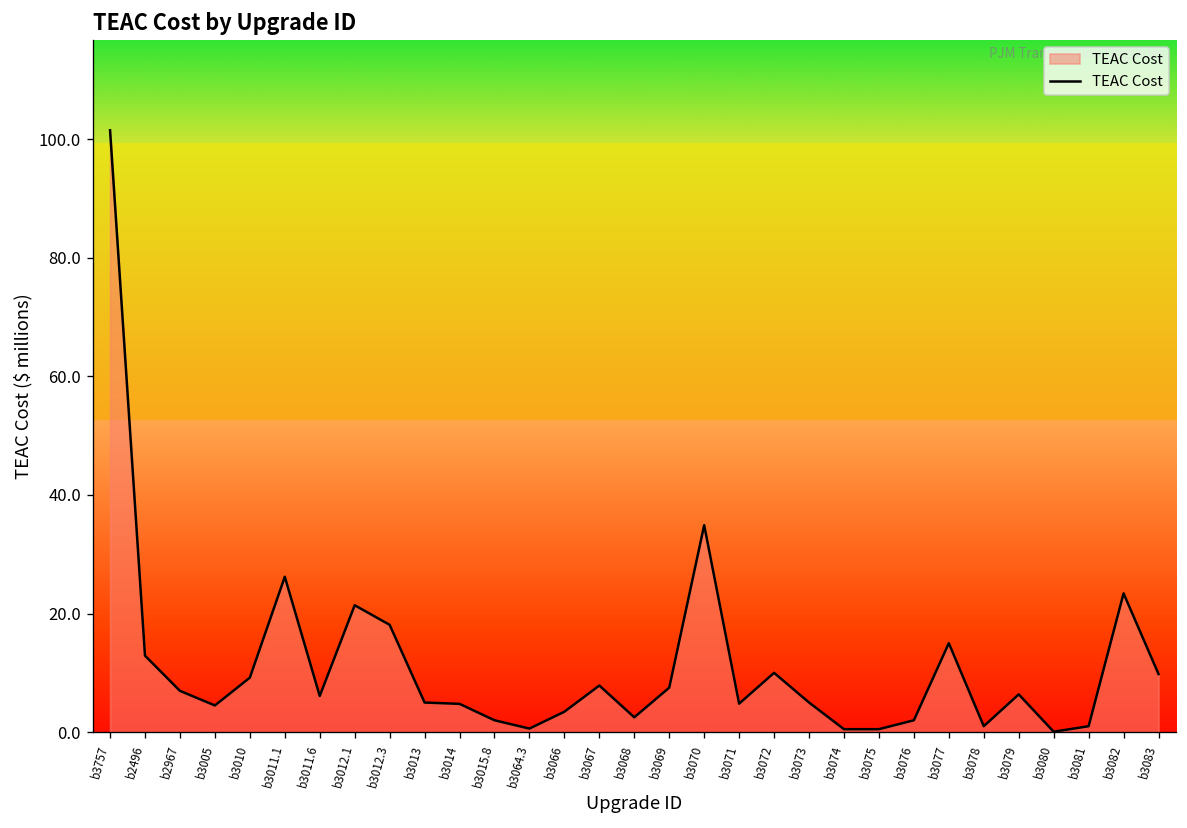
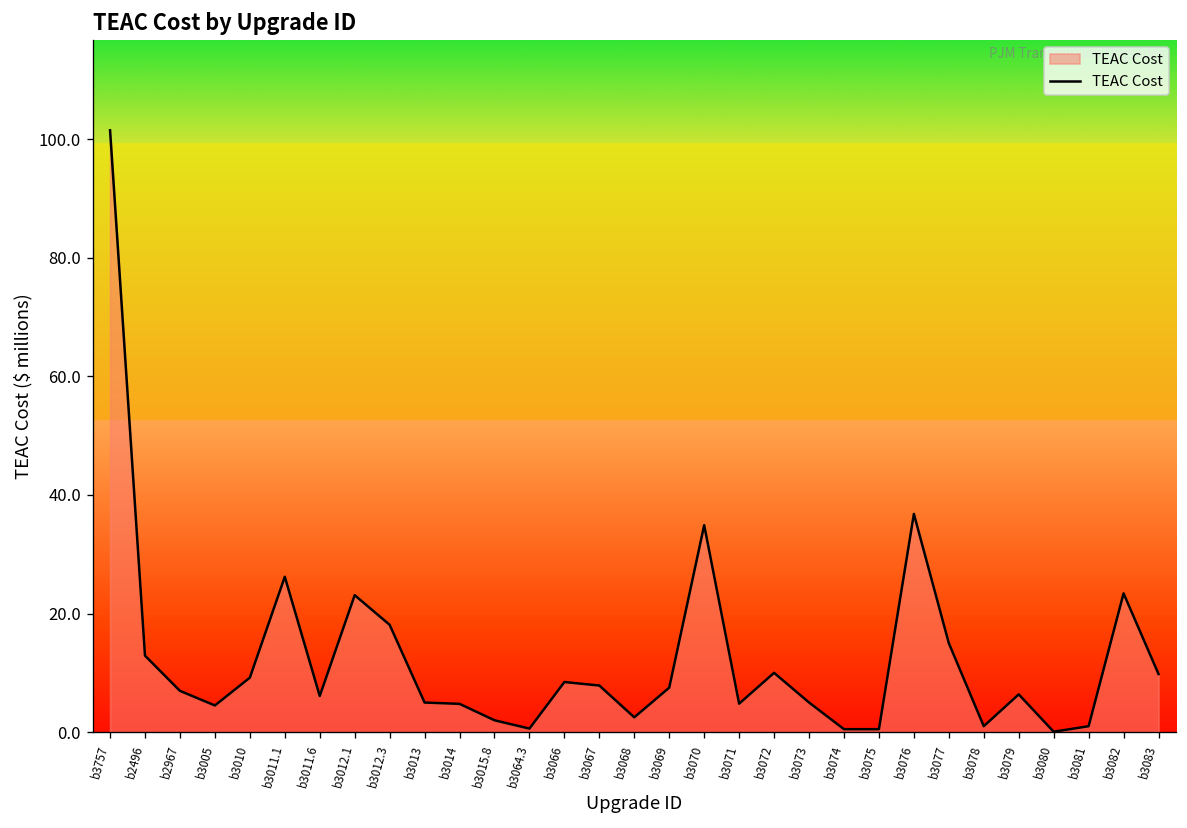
b3012.1: 21 -> 23
b3066: 3 -> 8
b3076: 2 -> 37
